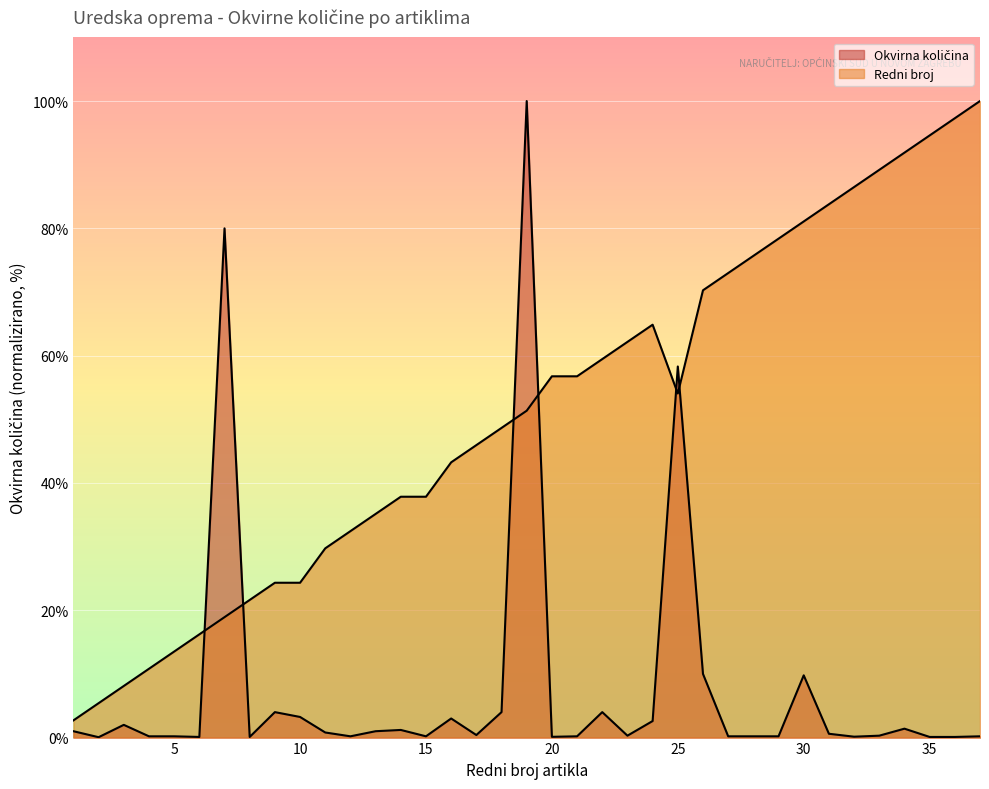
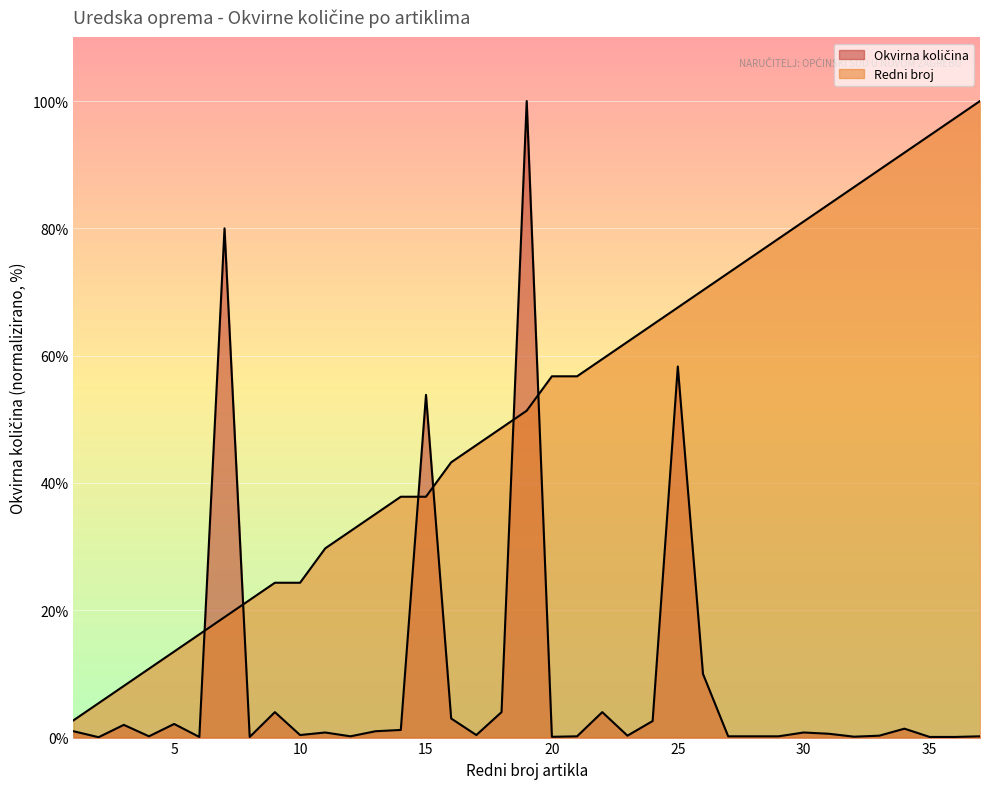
Okvirna količina, 5: 0% -> 2%
Okvirna količina, 10: 3% -> 0%
Okvirna količina, 15: 0% -> 54%
Redni broj, 25: 54% -> 68%
Okvirna količina, 30: 10% -> 1%
